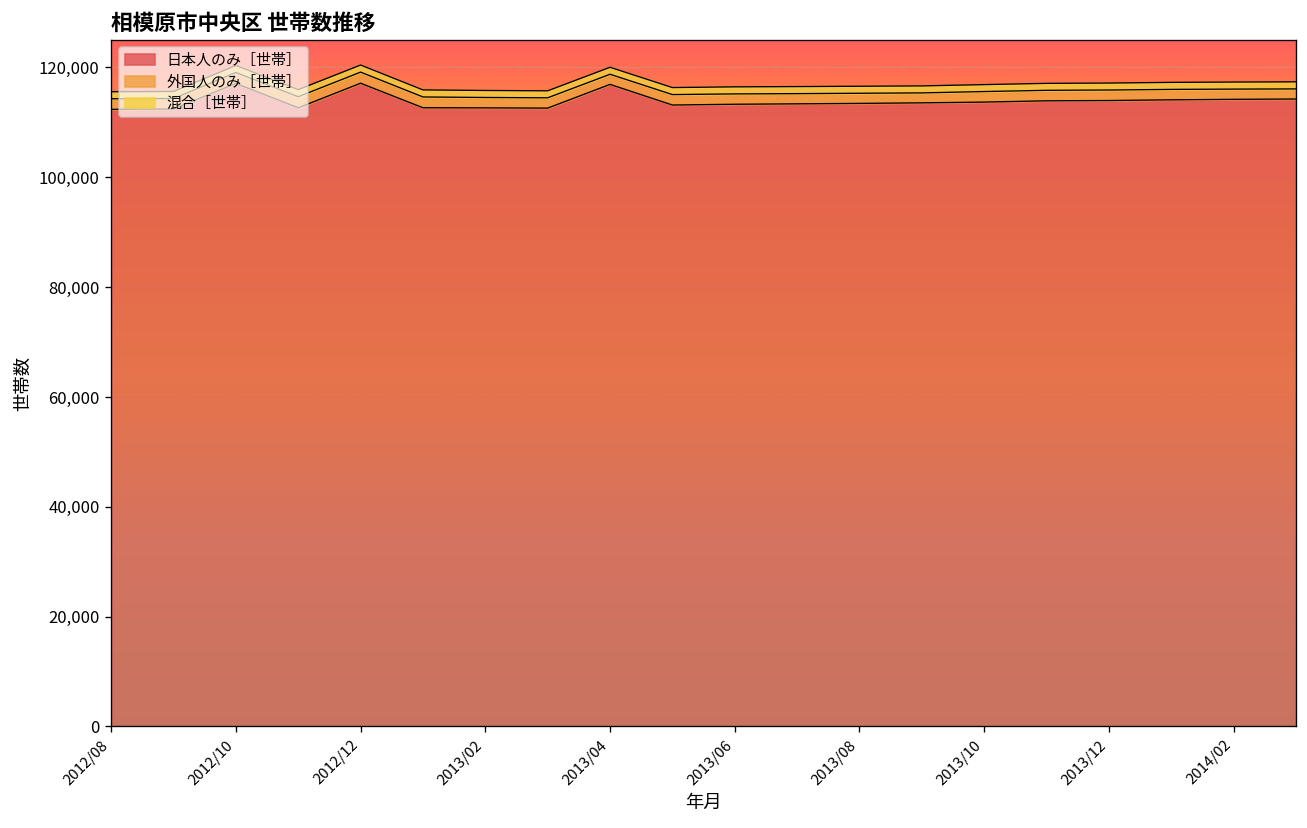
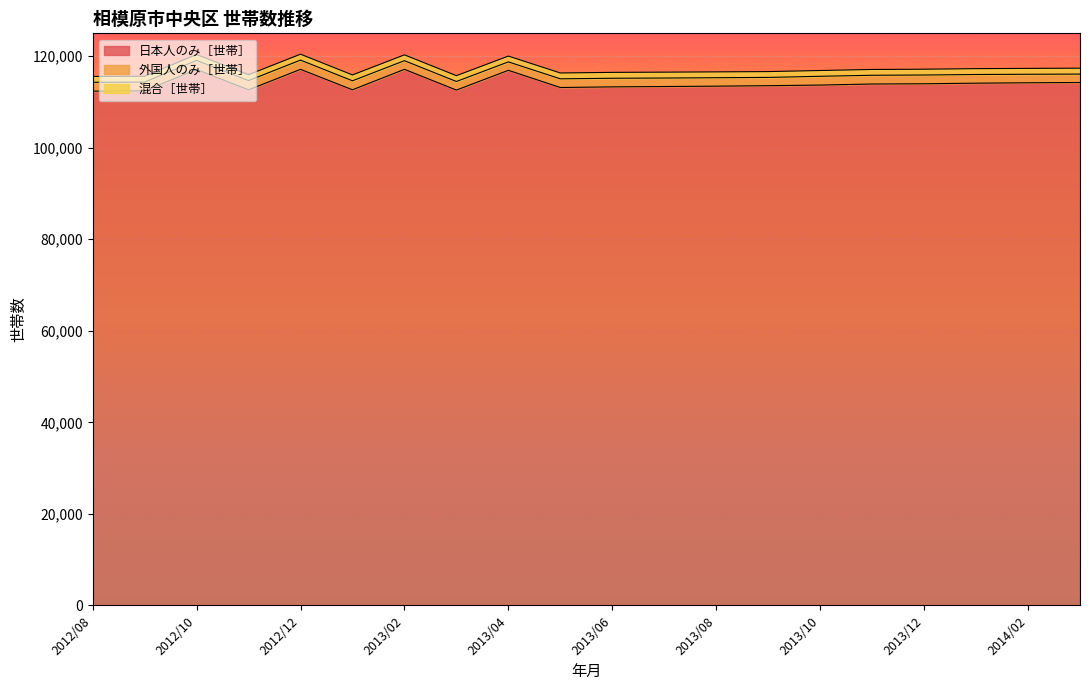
日本人のみ［世帯］, 2013/02: 113,000 -> 117,000
